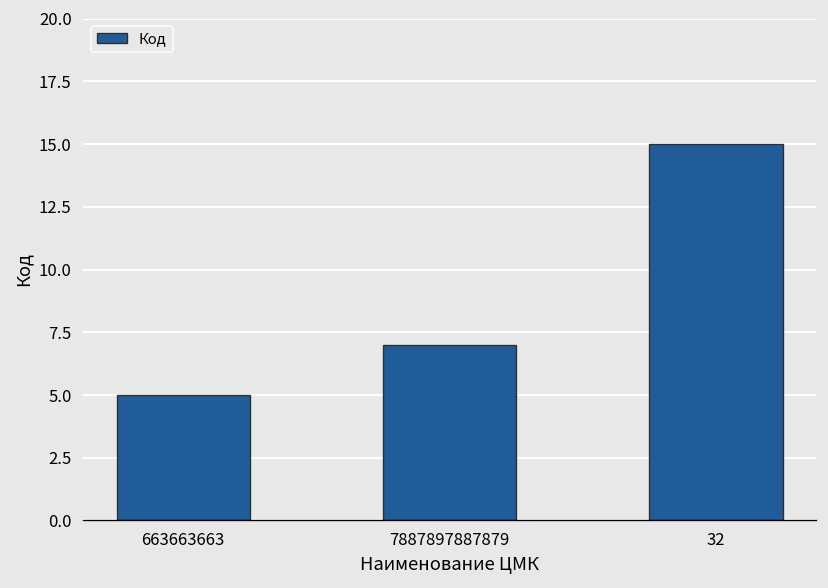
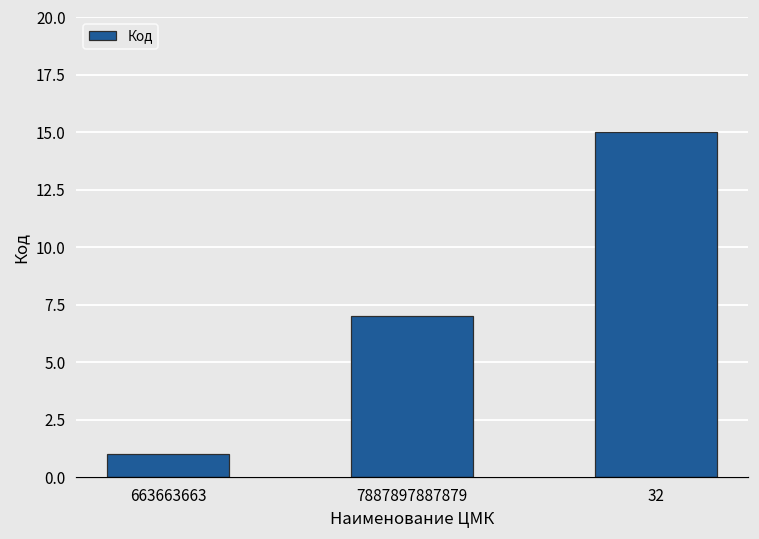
663663663: 5 -> 1
